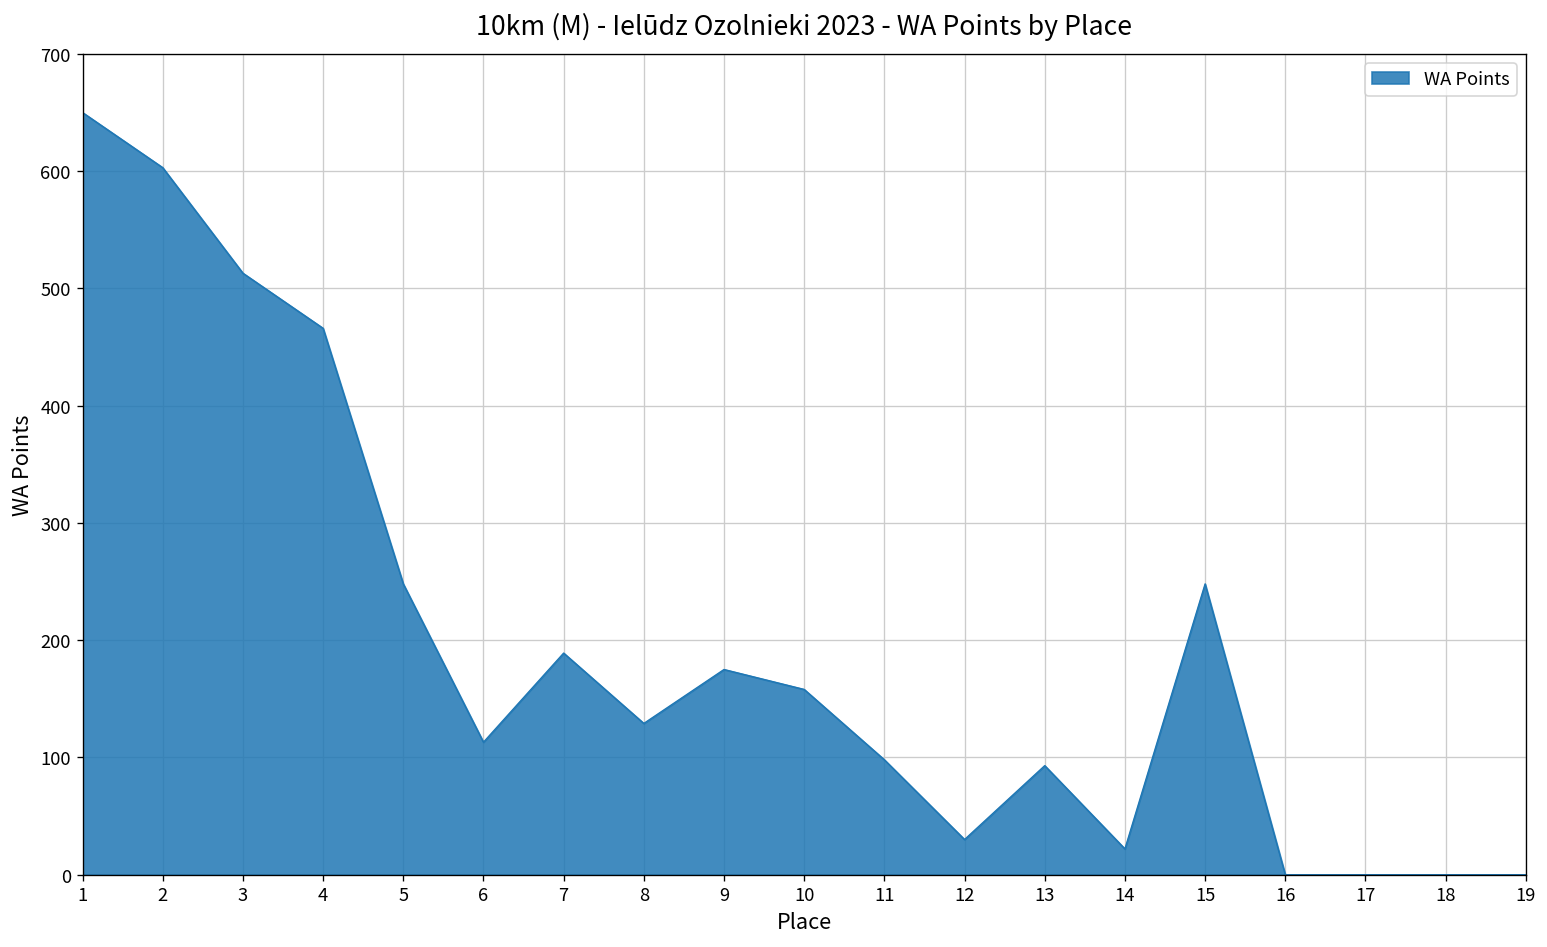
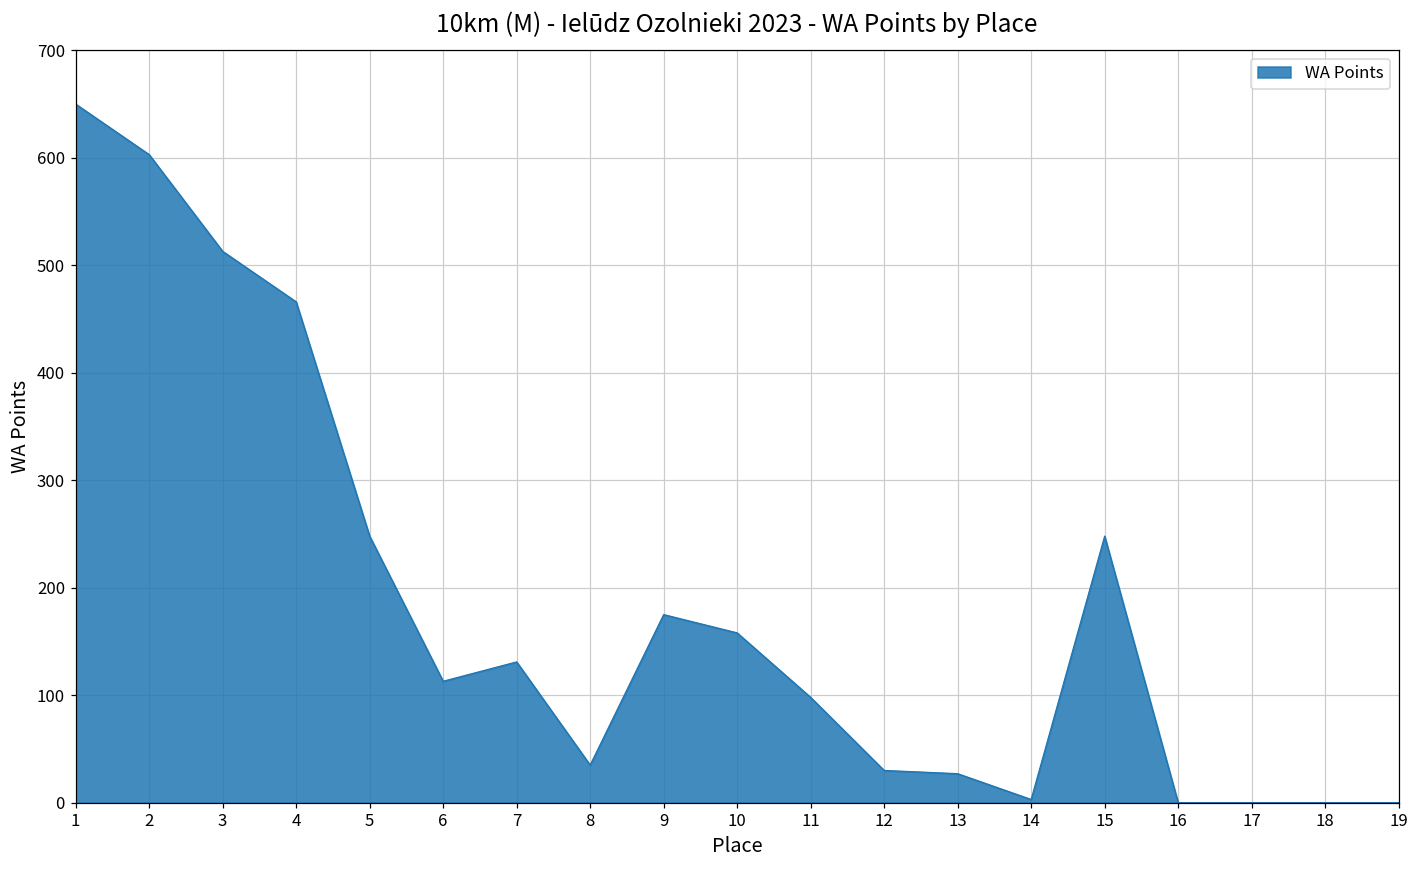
7: 190 -> 130
8: 130 -> 40
13: 90 -> 30
14: 20 -> 0
